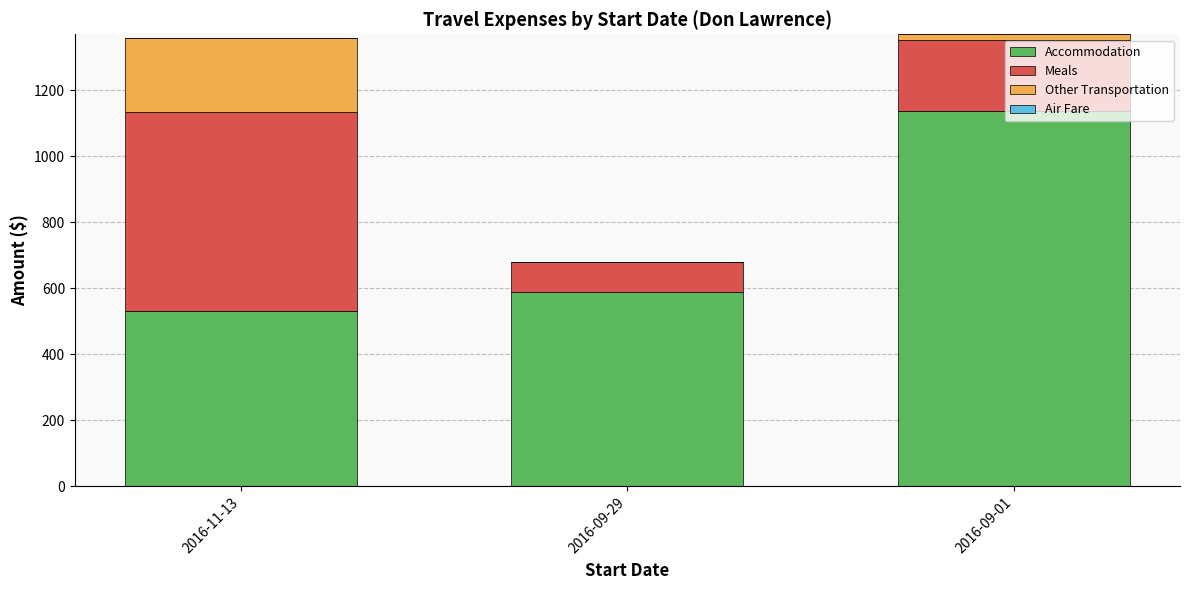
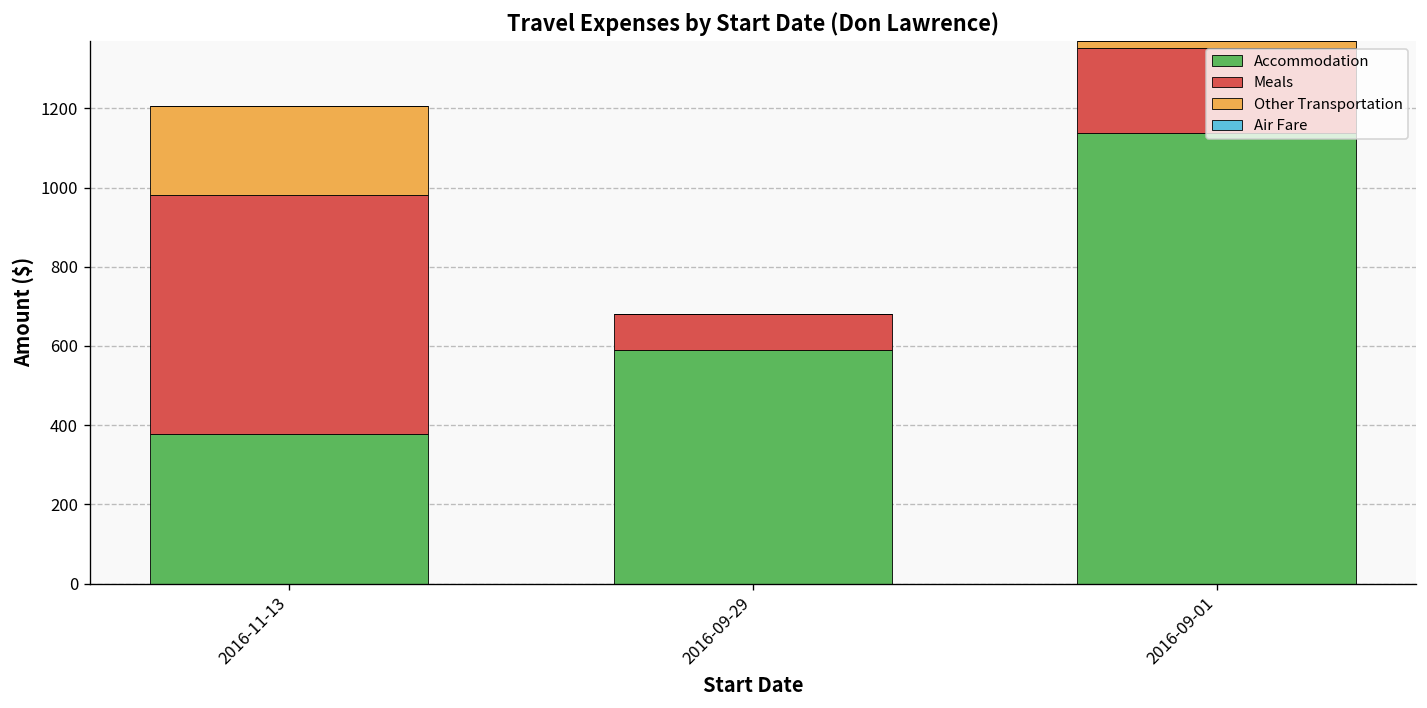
Accommodation, 2016-11-13: 530 -> 380
